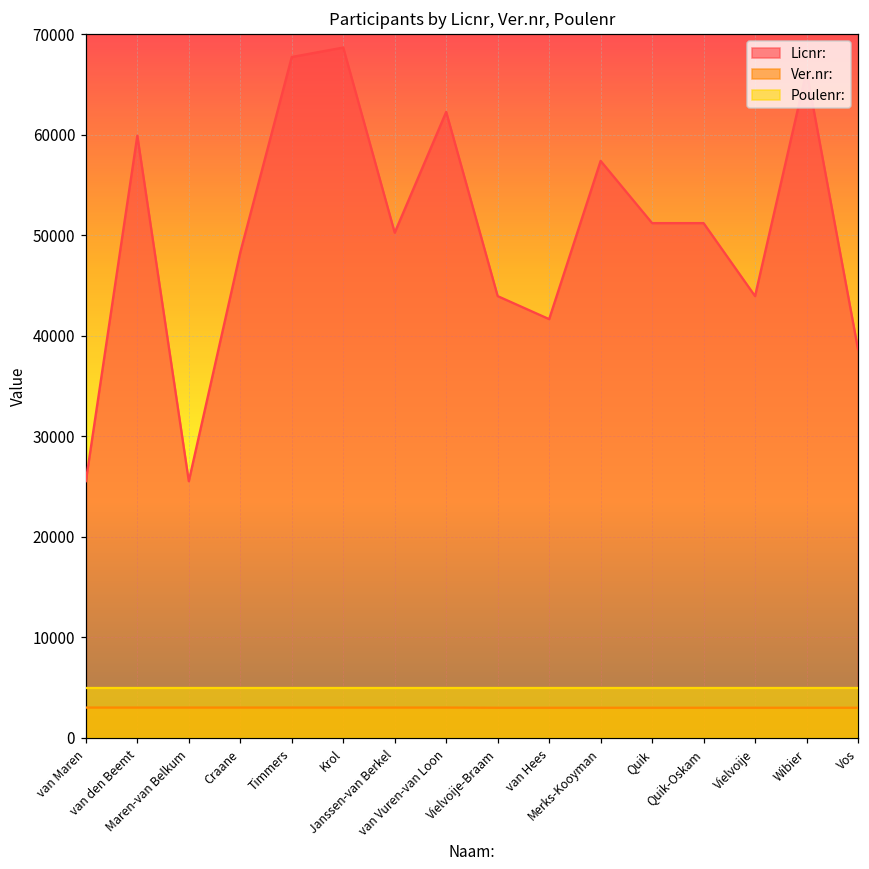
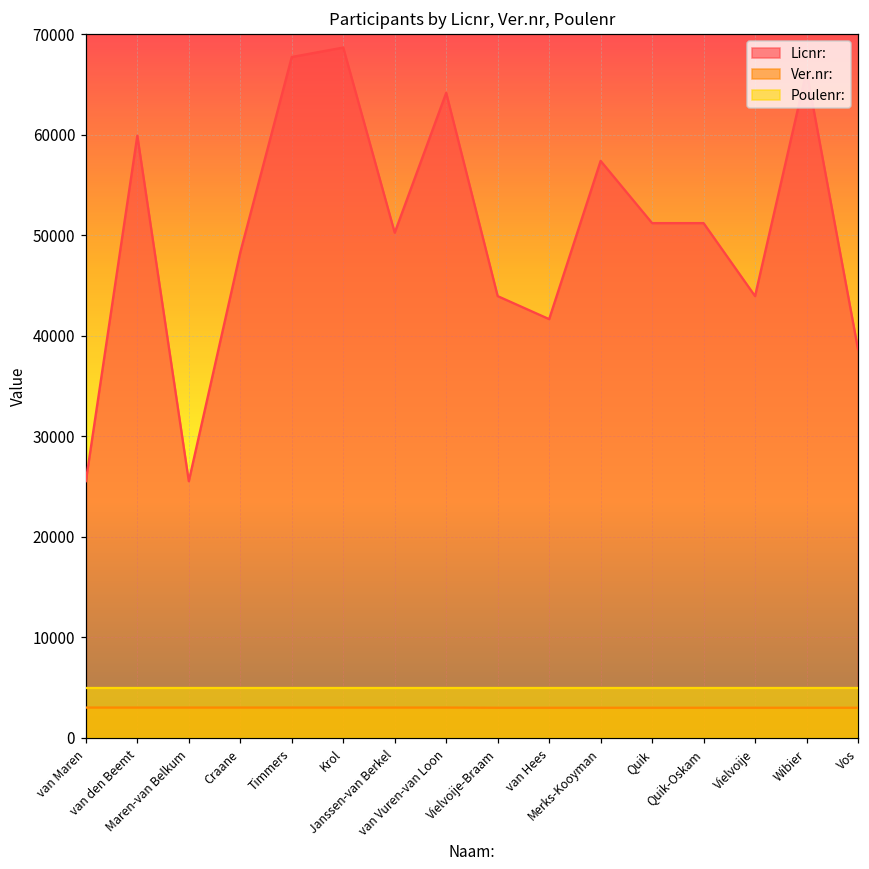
Licnr:, van Vuren-van Loon: 62000 -> 64000
